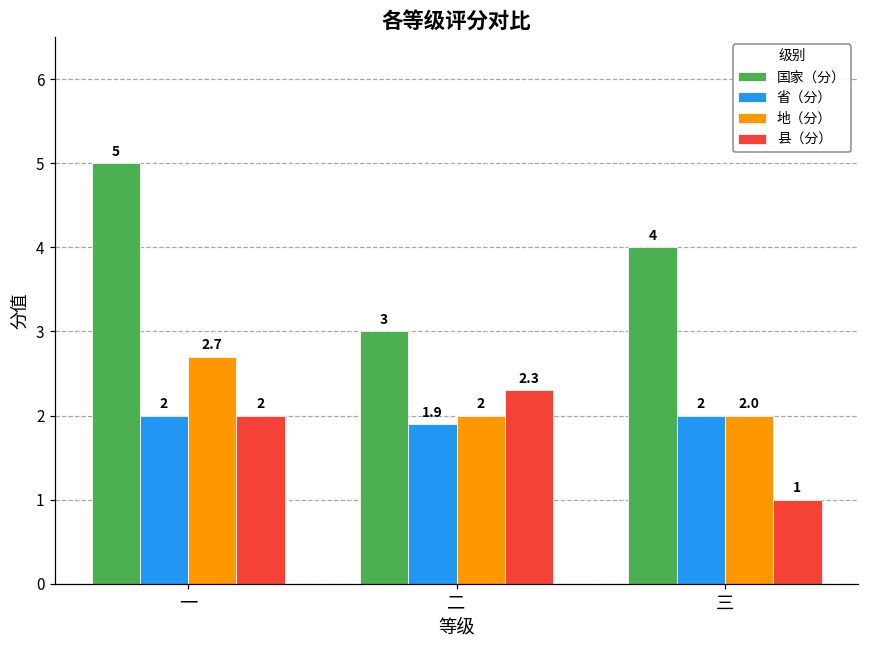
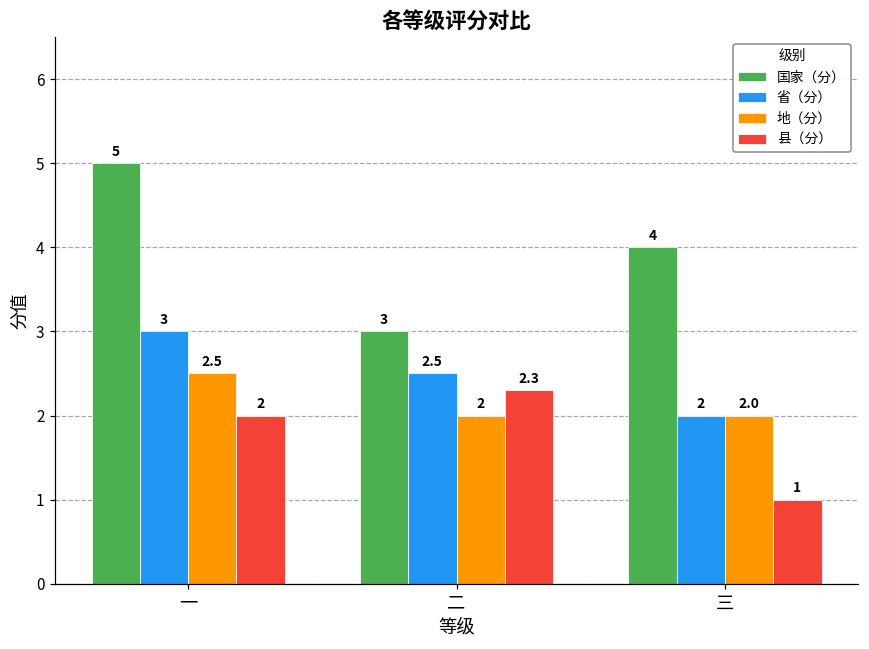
省（分）, 一: 2 -> 3
地（分）, 一: 2.7 -> 2.5
省（分）, 二: 1.9 -> 2.5
